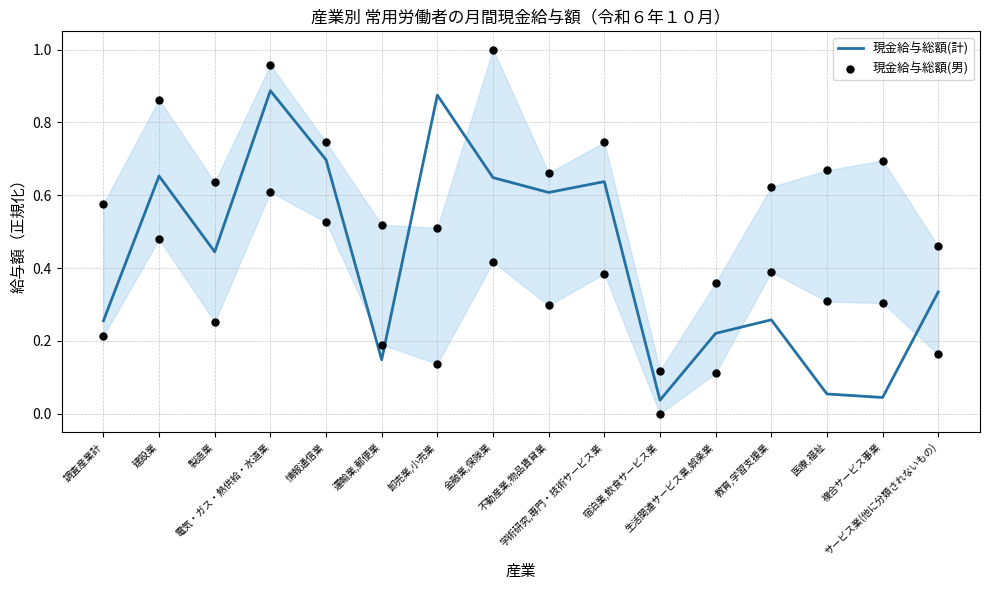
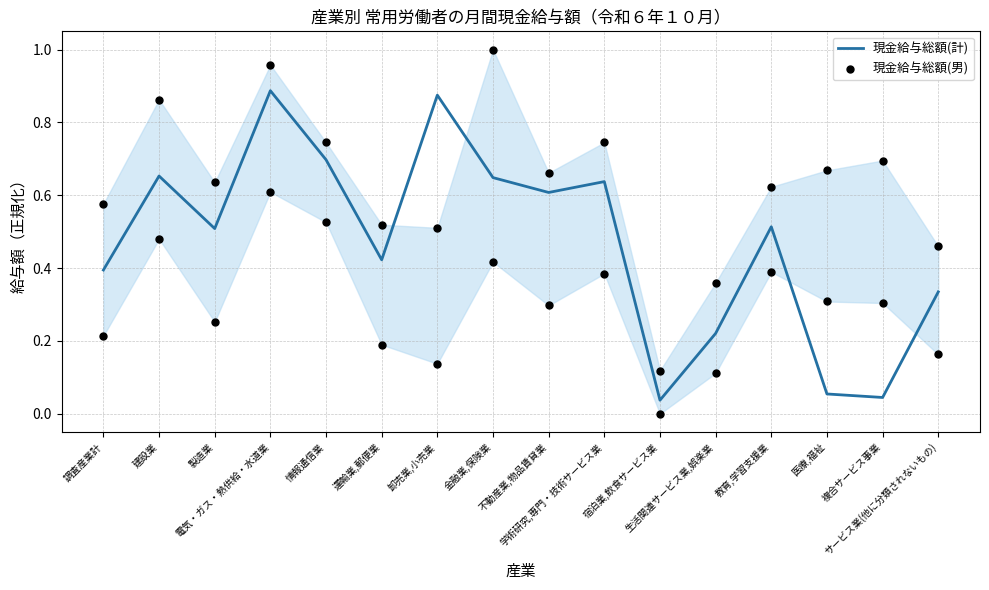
現金給与総額(計), 調査産業計: 0.26 -> 0.39
現金給与総額(計), 製造業: 0.44 -> 0.51
現金給与総額(計), 運輸業,郵便業: 0.15 -> 0.42
現金給与総額(計), 教育,学習支援業: 0.26 -> 0.51
